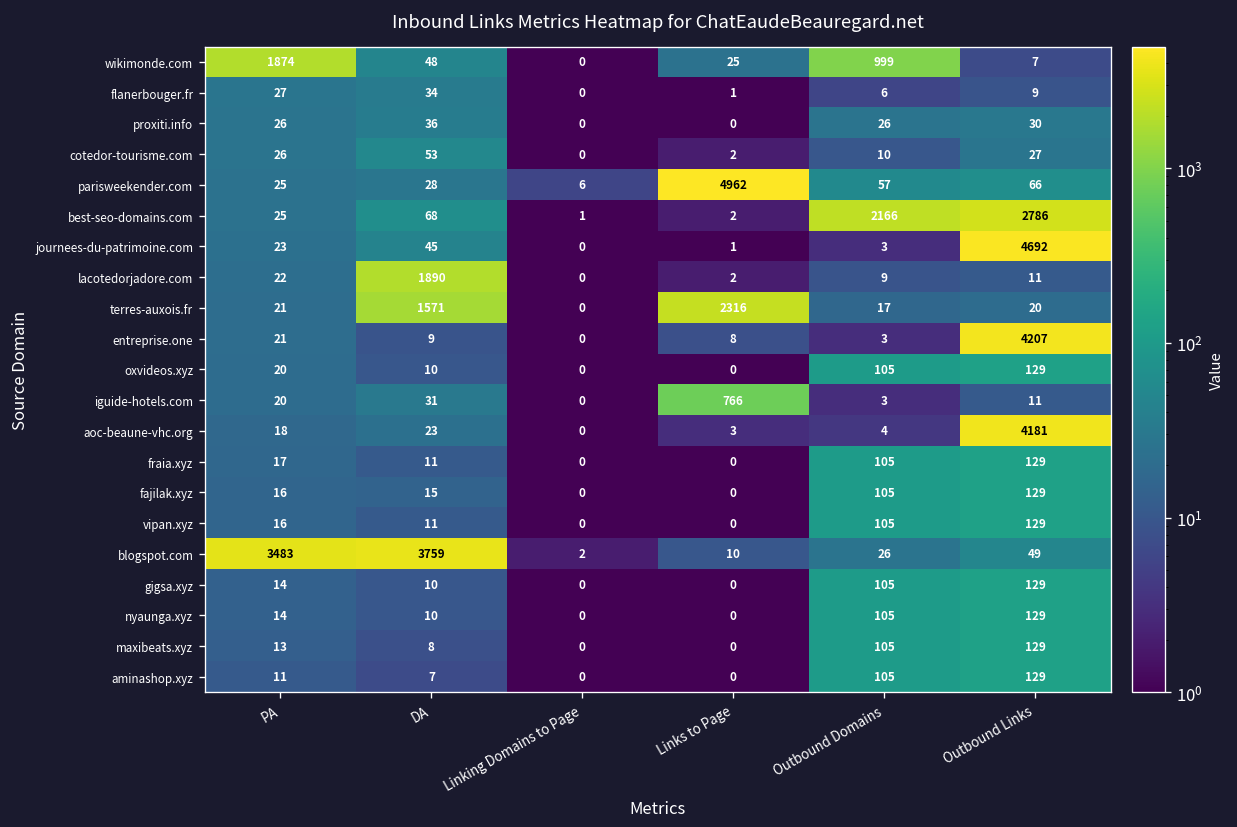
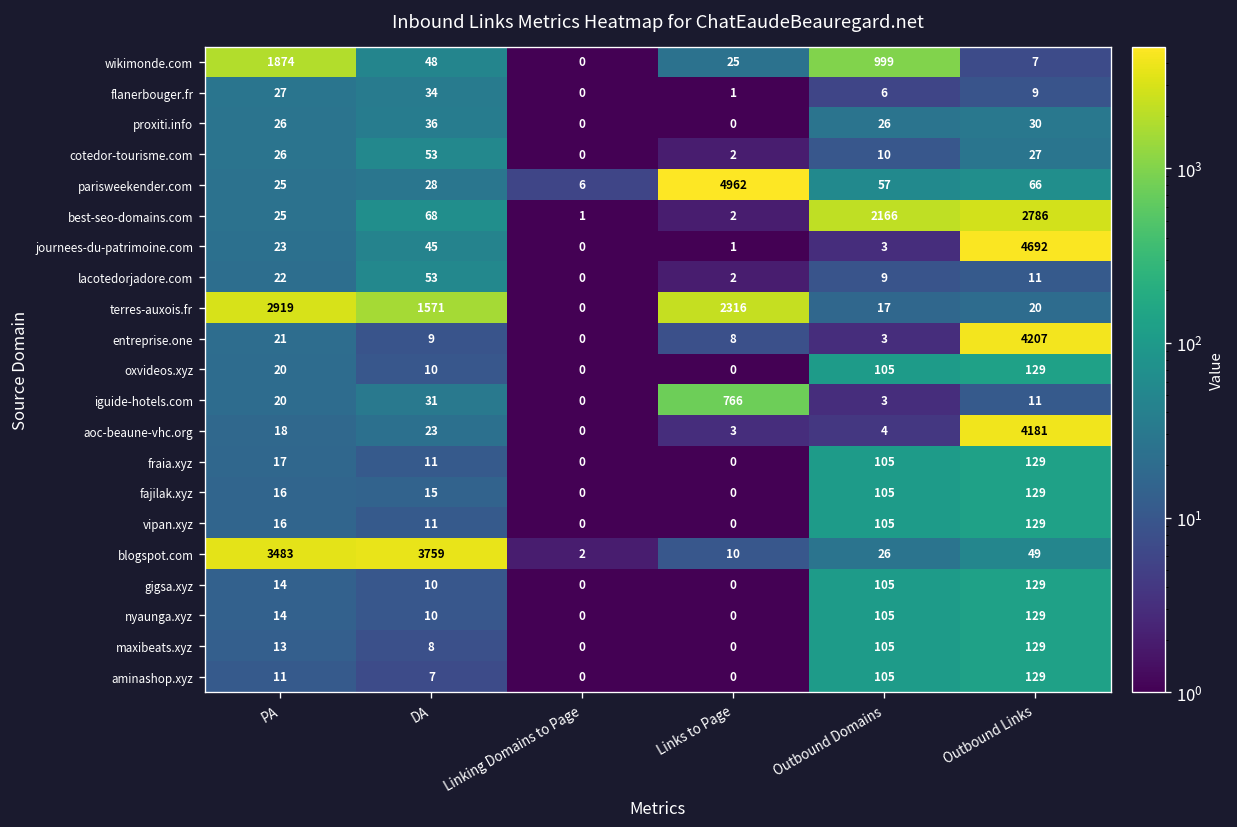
lacotedorjadore.com, DA: 1890 -> 53
terres-auxois.fr, PA: 21 -> 2919
